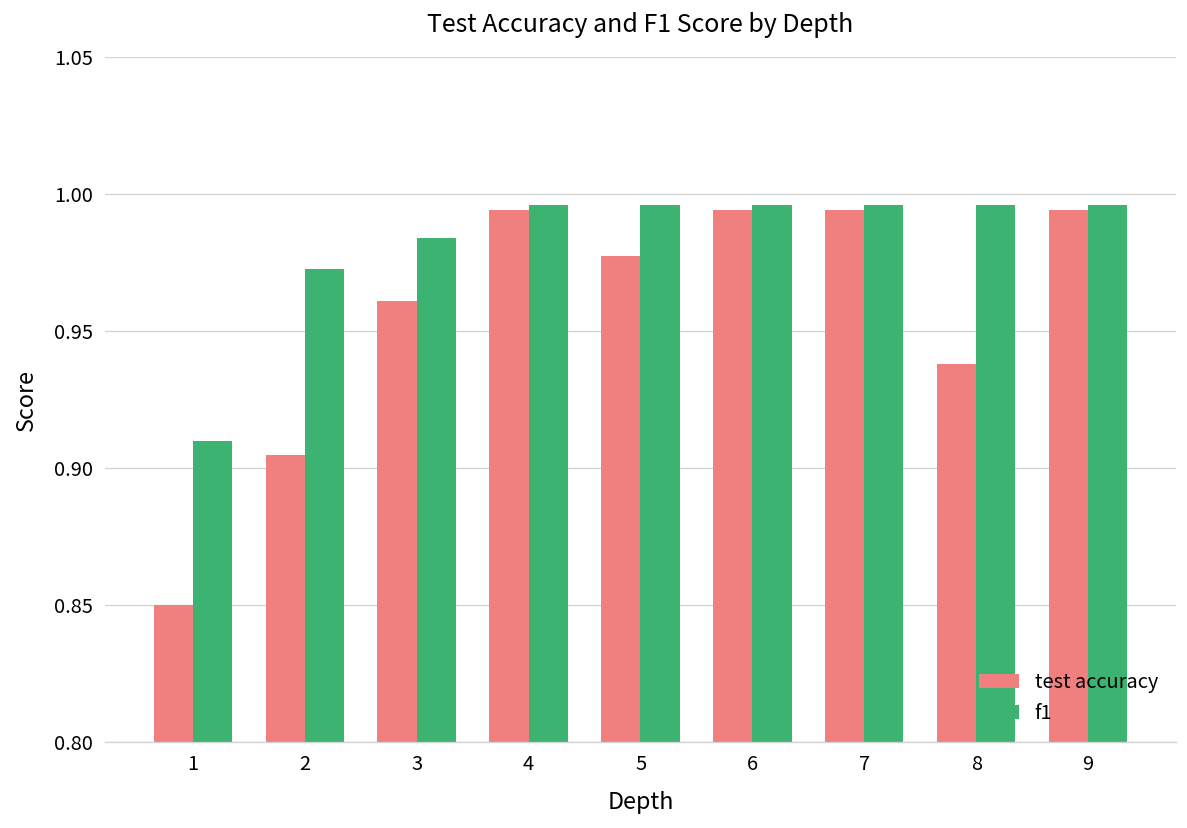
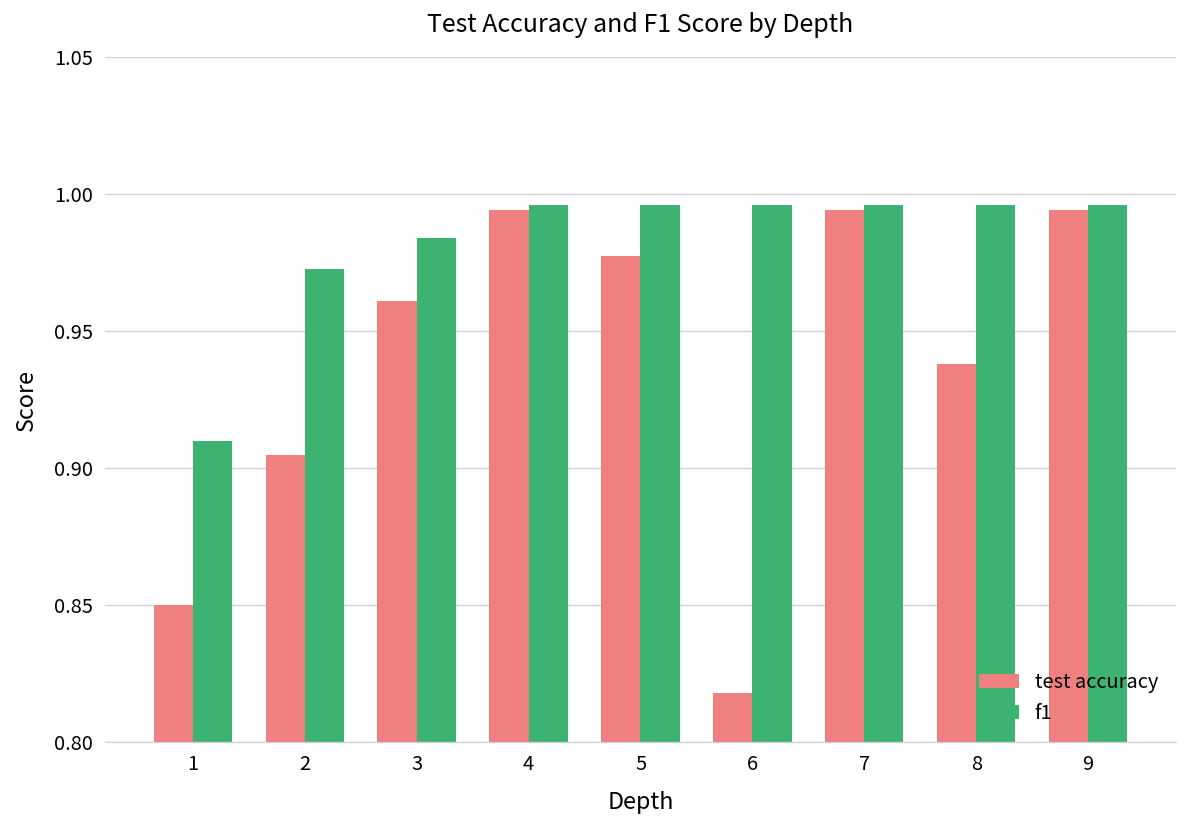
test accuracy, 6: 0.994 -> 0.818
